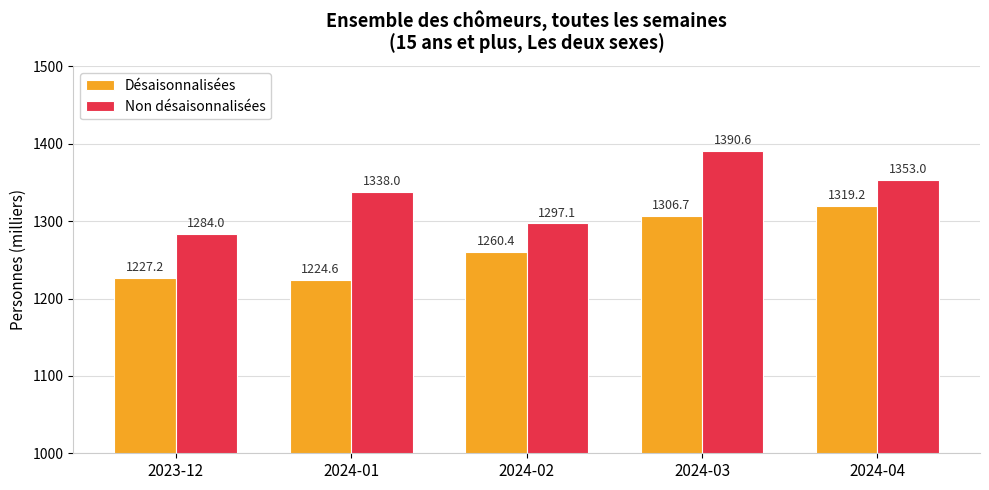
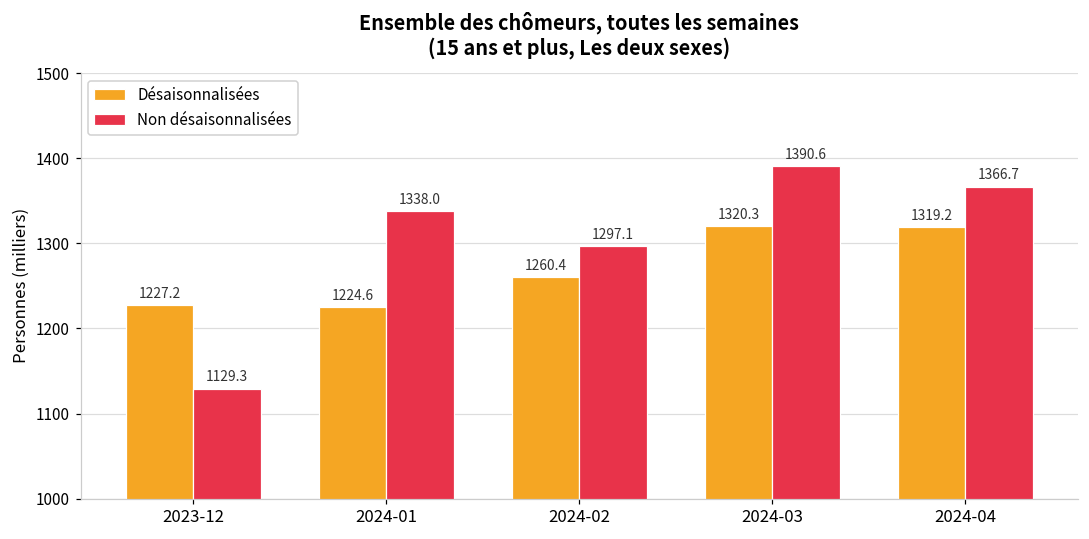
Non désaisonnalisées, 2023-12: 1284.0 -> 1129.3
Désaisonnalisées, 2024-03: 1306.7 -> 1320.3
Non désaisonnalisées, 2024-04: 1353.0 -> 1366.7
